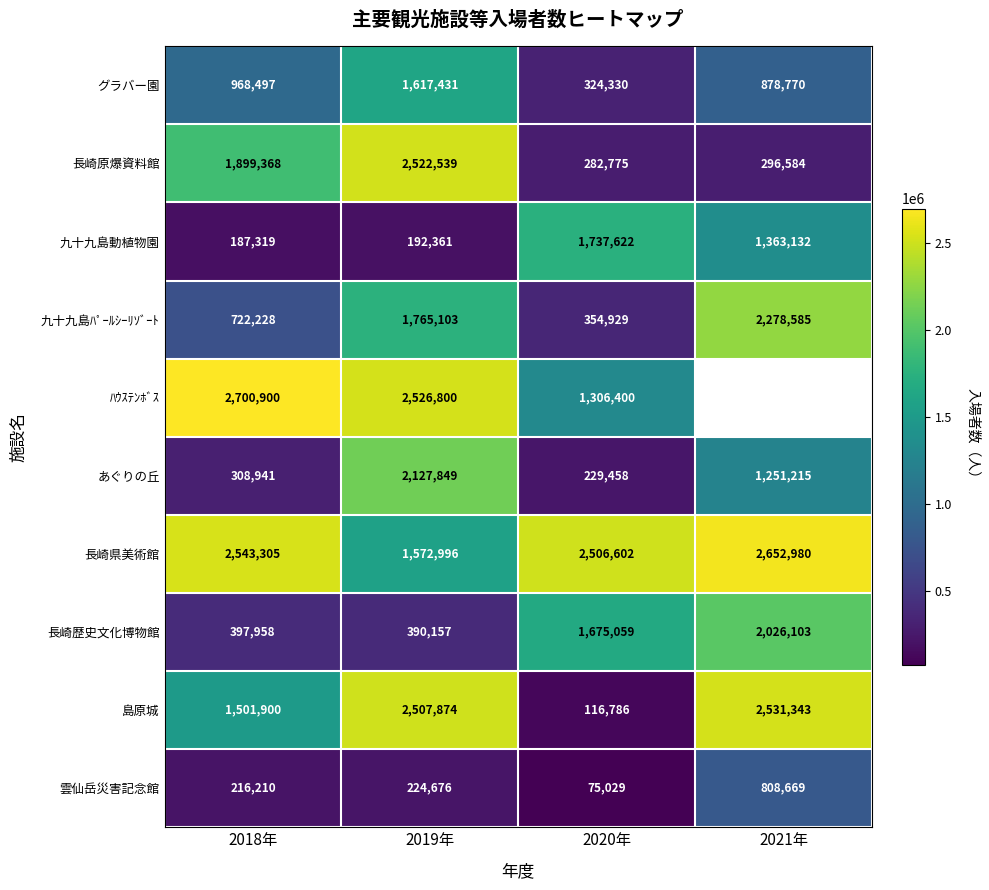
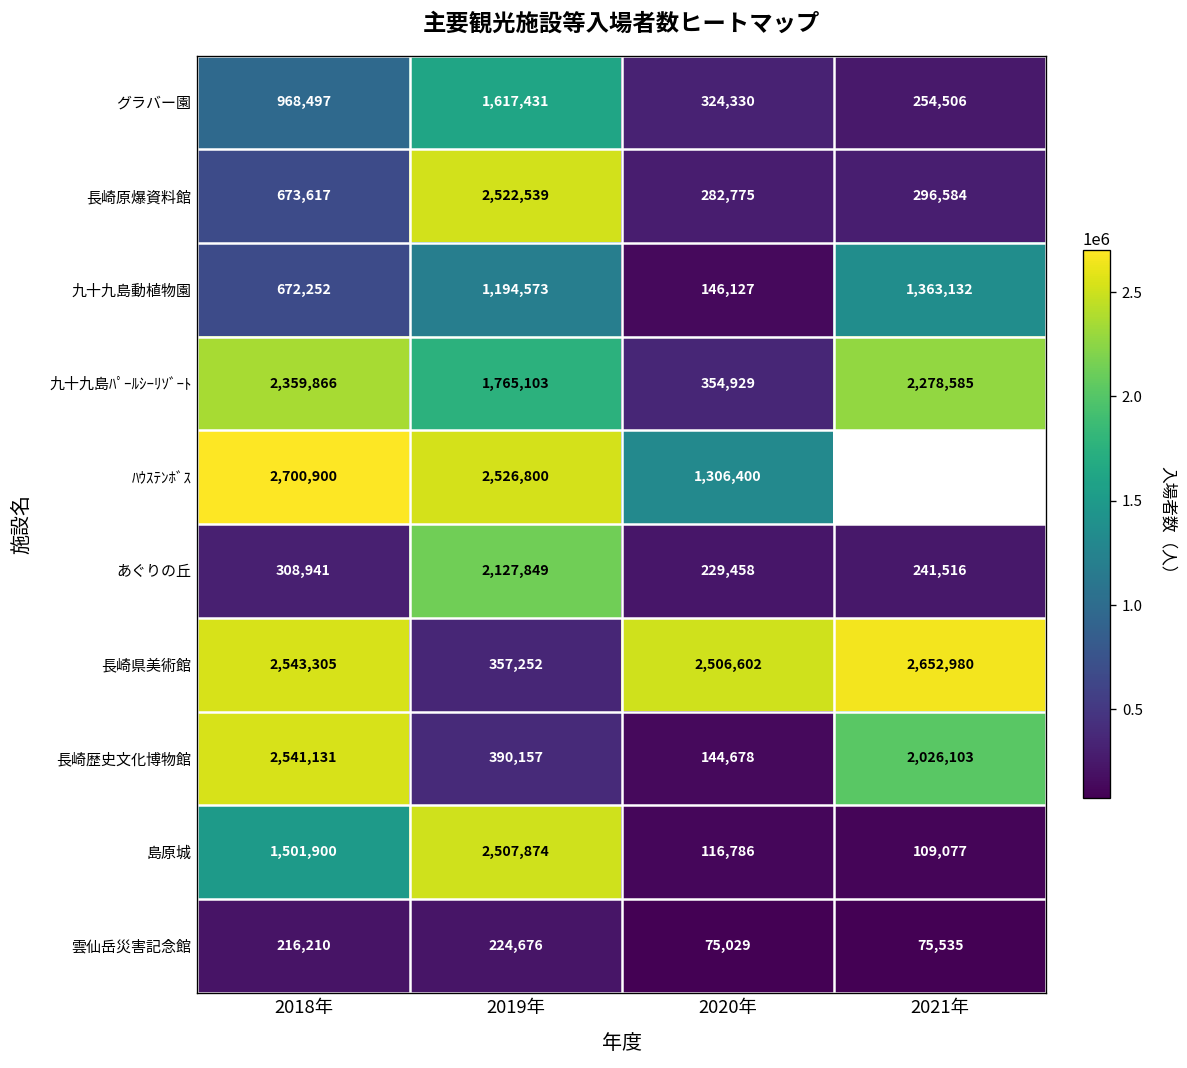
グラバー園, 2021年: 878,770 -> 254,506
長崎原爆資料館, 2018年: 1,899,368 -> 673,617
九十九島動植物園, 2018年: 187,319 -> 672,252
九十九島動植物園, 2019年: 192,361 -> 1,194,573
九十九島動植物園, 2020年: 1,737,622 -> 146,127
九十九島ﾊﾟｰﾙｼｰﾘｿﾞｰﾄ, 2018年: 722,228 -> 2,359,866
あぐりの丘, 2021年: 1,251,215 -> 241,516
長崎県美術館, 2019年: 1,572,996 -> 357,252
長崎歴史文化博物館, 2018年: 397,958 -> 2,541,131
長崎歴史文化博物館, 2020年: 1,675,059 -> 144,678
島原城, 2021年: 2,531,343 -> 109,077
雲仙岳災害記念館, 2021年: 808,669 -> 75,535
